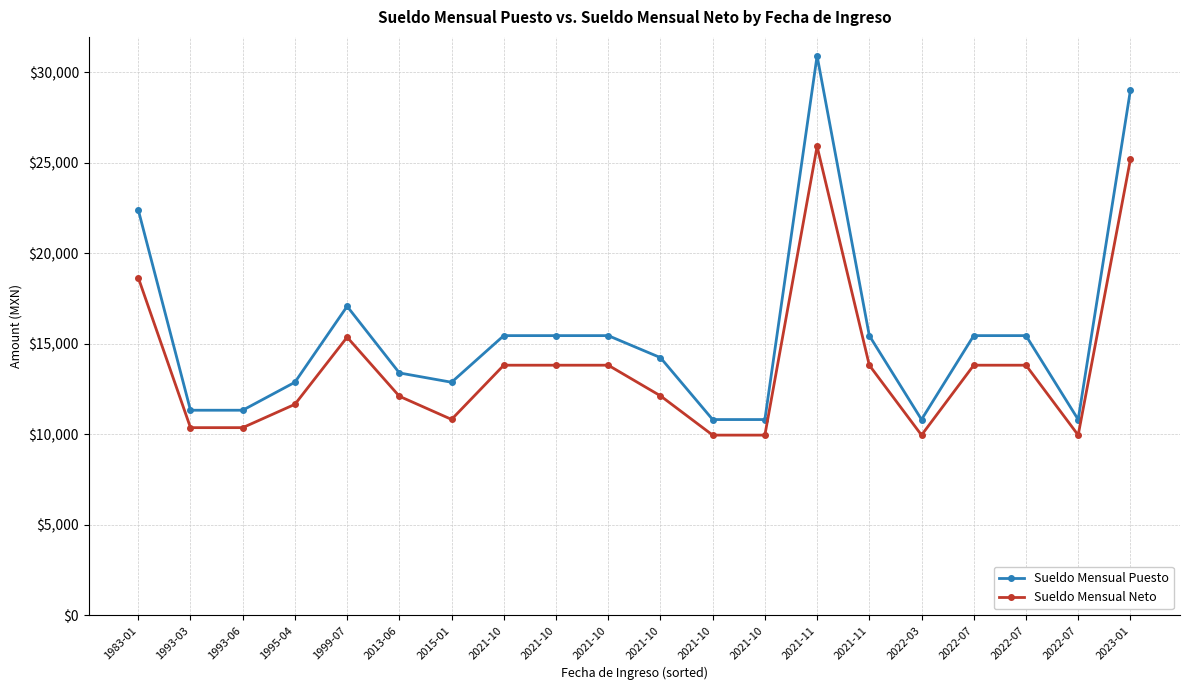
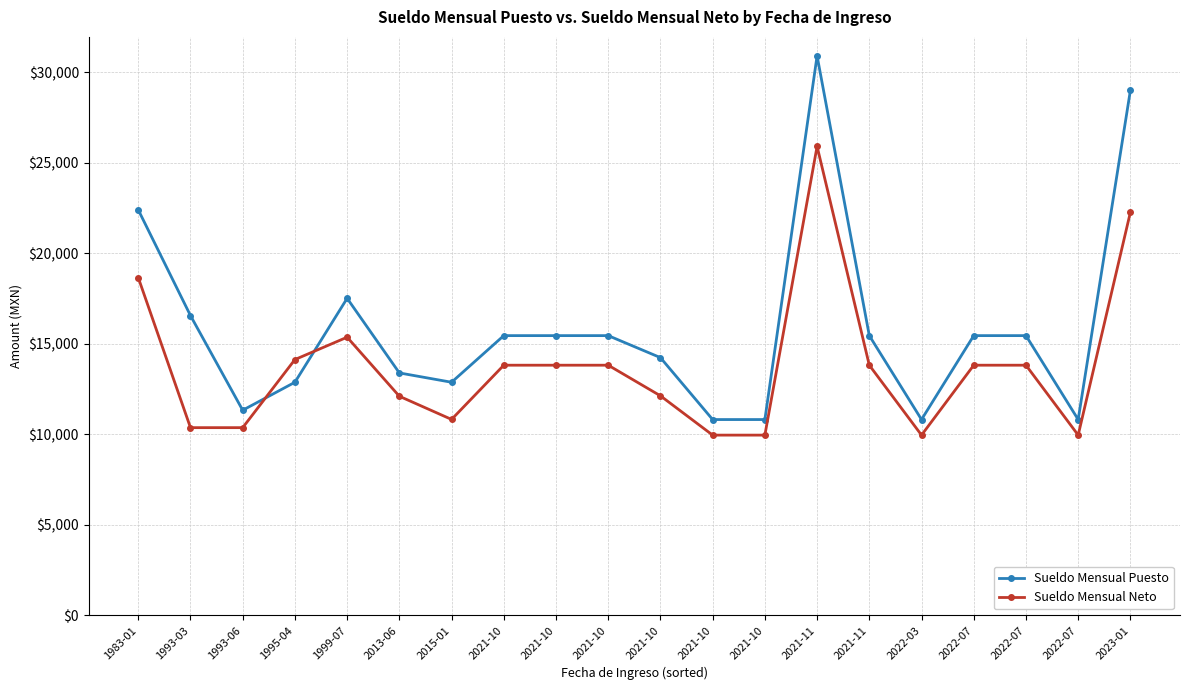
Sueldo Mensual Puesto, 1993-03: $11,300 -> $16,600
Sueldo Mensual Neto, 1995-04: $11,700 -> $14,100
Sueldo Mensual Puesto, 1999-07: $17,100 -> $17,500
Sueldo Mensual Neto, 2023-01: $25,200 -> $22,300
